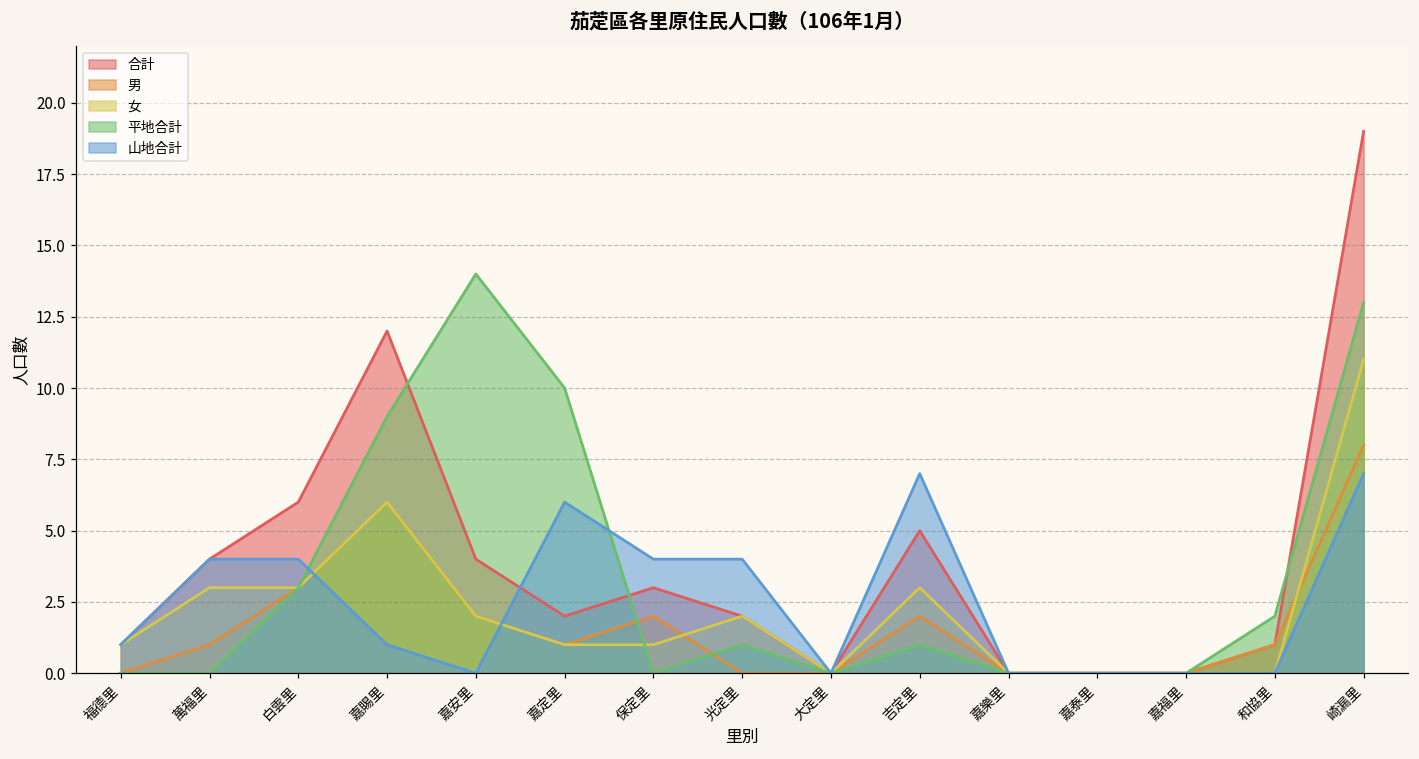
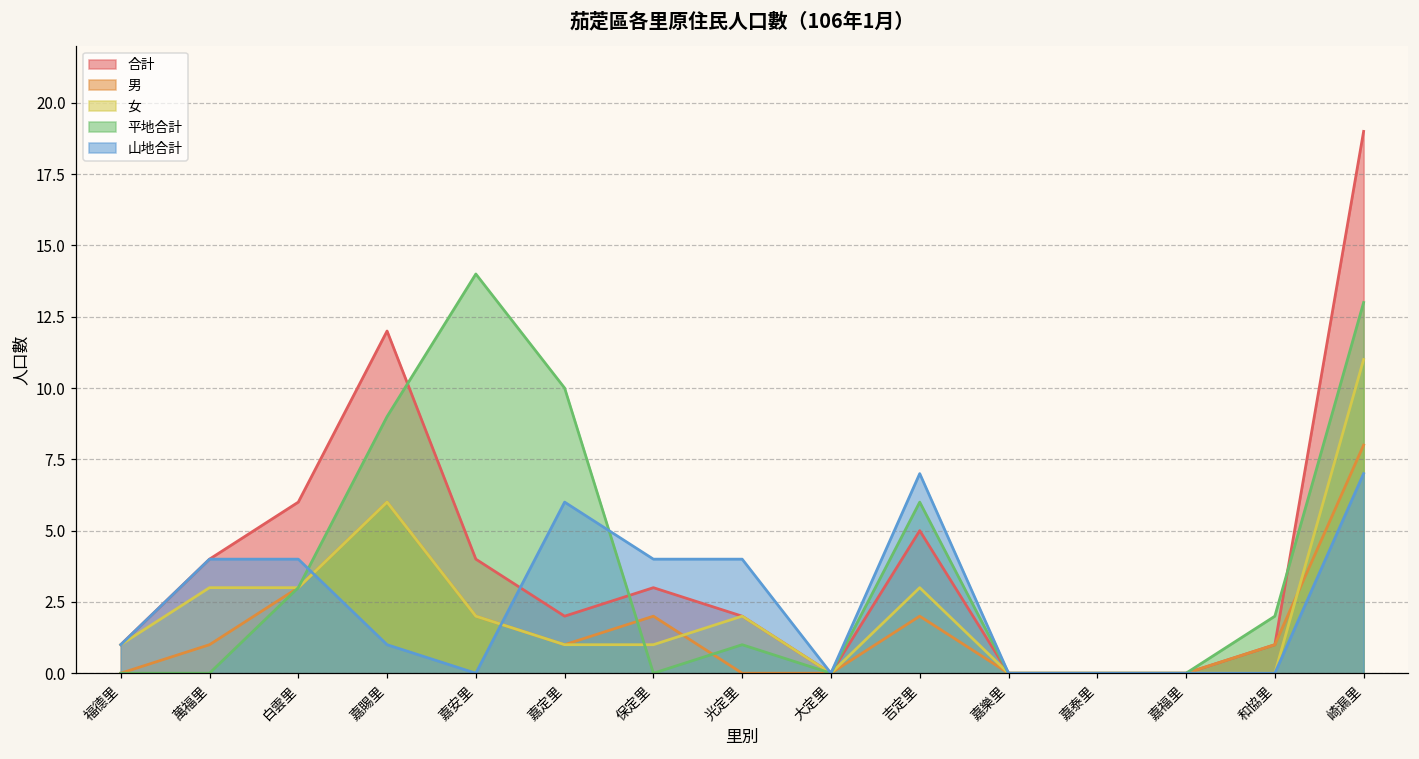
平地合計, 吉定里: 1 -> 6
